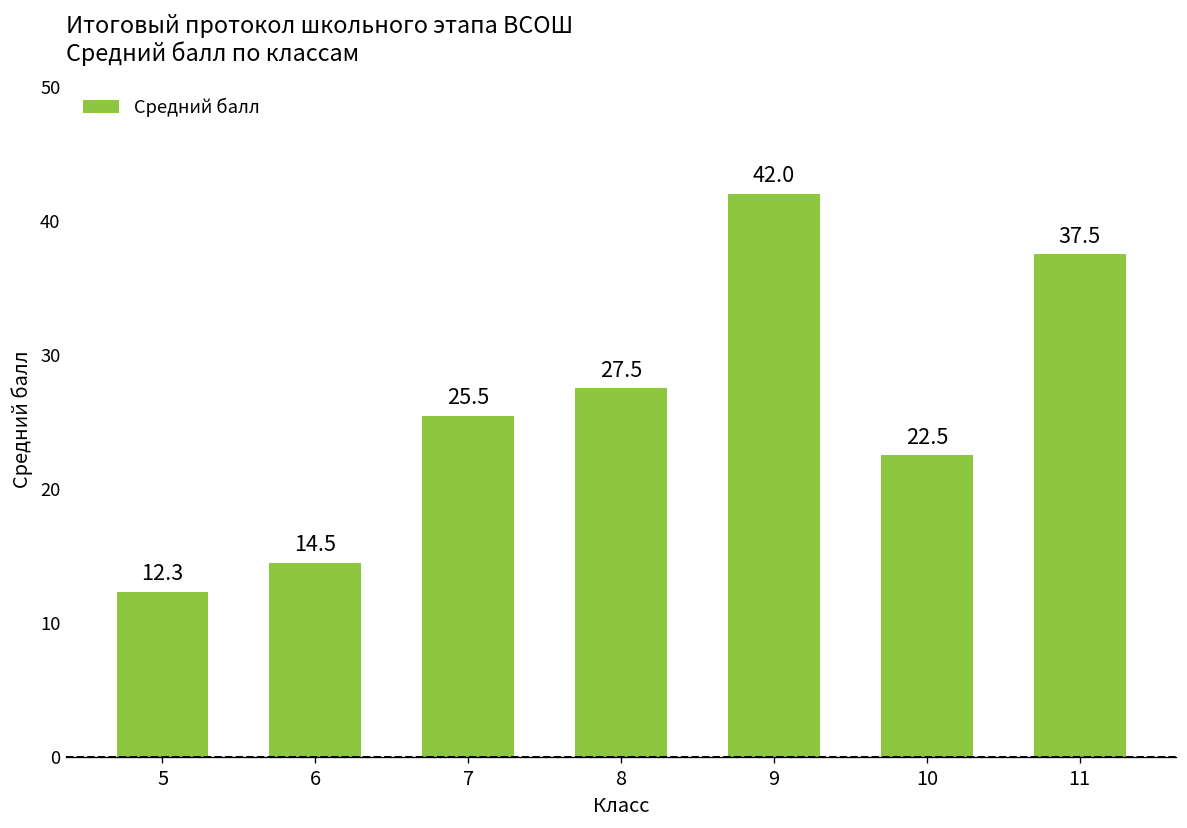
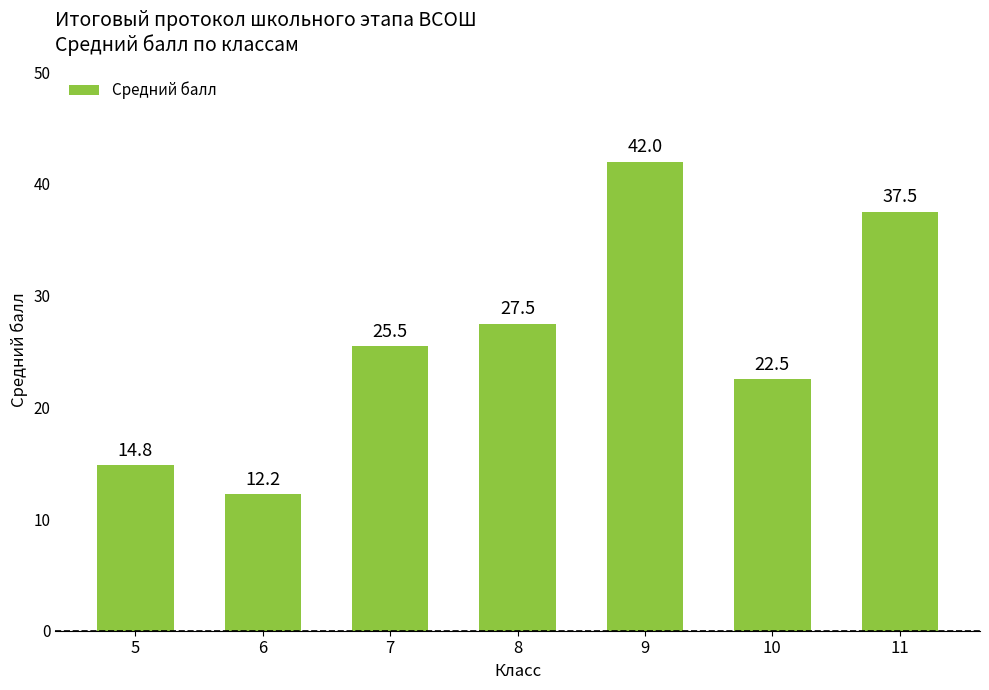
5: 12.3 -> 14.8
6: 14.5 -> 12.2
